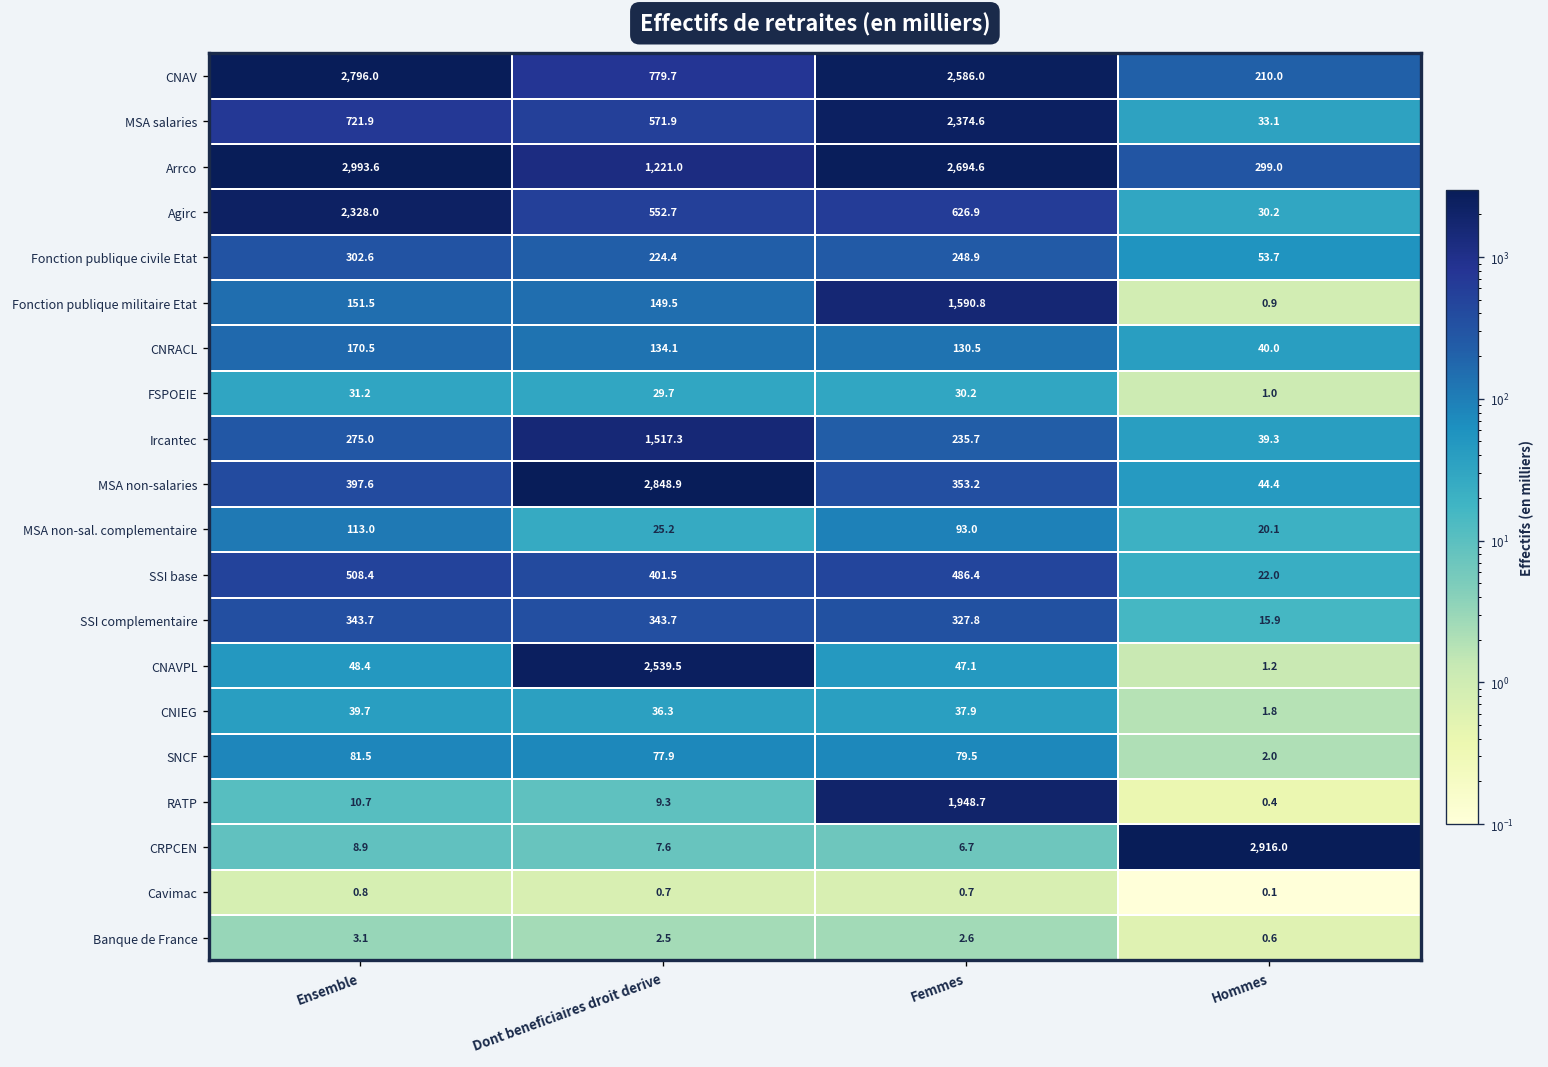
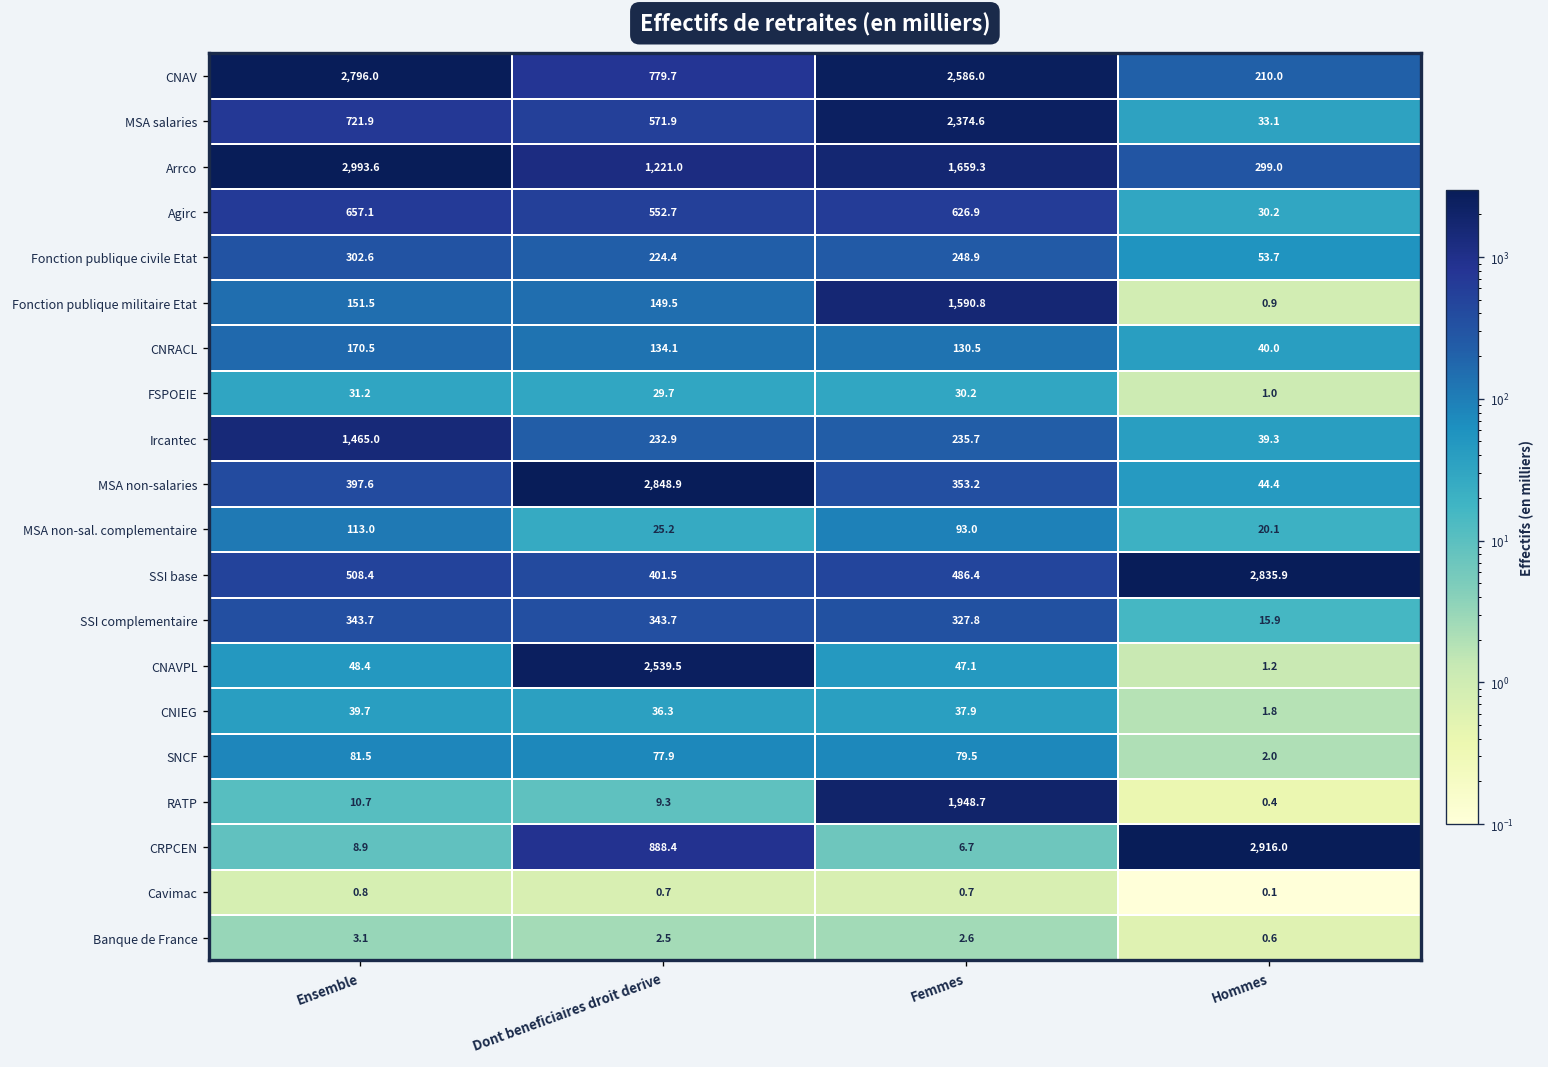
Arrco, Femmes: 2,694.6 -> 1,659.3
Agirc, Ensemble: 2,328.0 -> 657.1
Ircantec, Ensemble: 275.0 -> 1,465.0
Ircantec, Dont beneficiaires droit derive: 1,517.3 -> 232.9
SSI base, Hommes: 22.0 -> 2,835.9
CRPCEN, Dont beneficiaires droit derive: 7.6 -> 888.4
